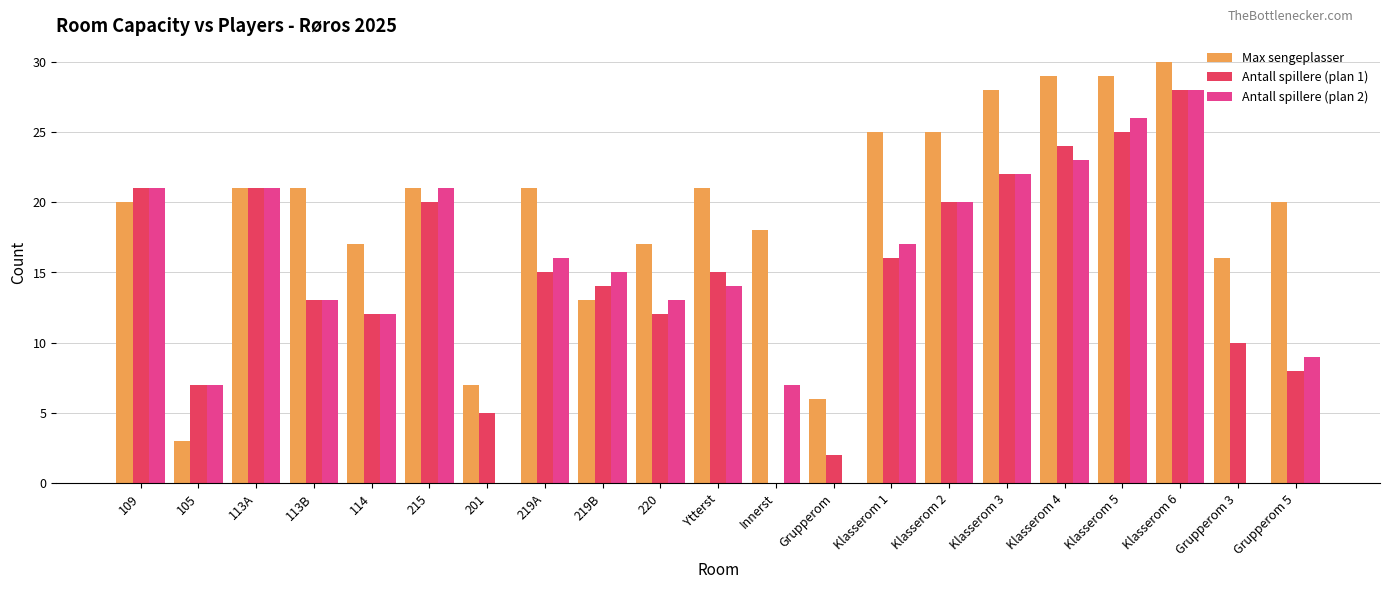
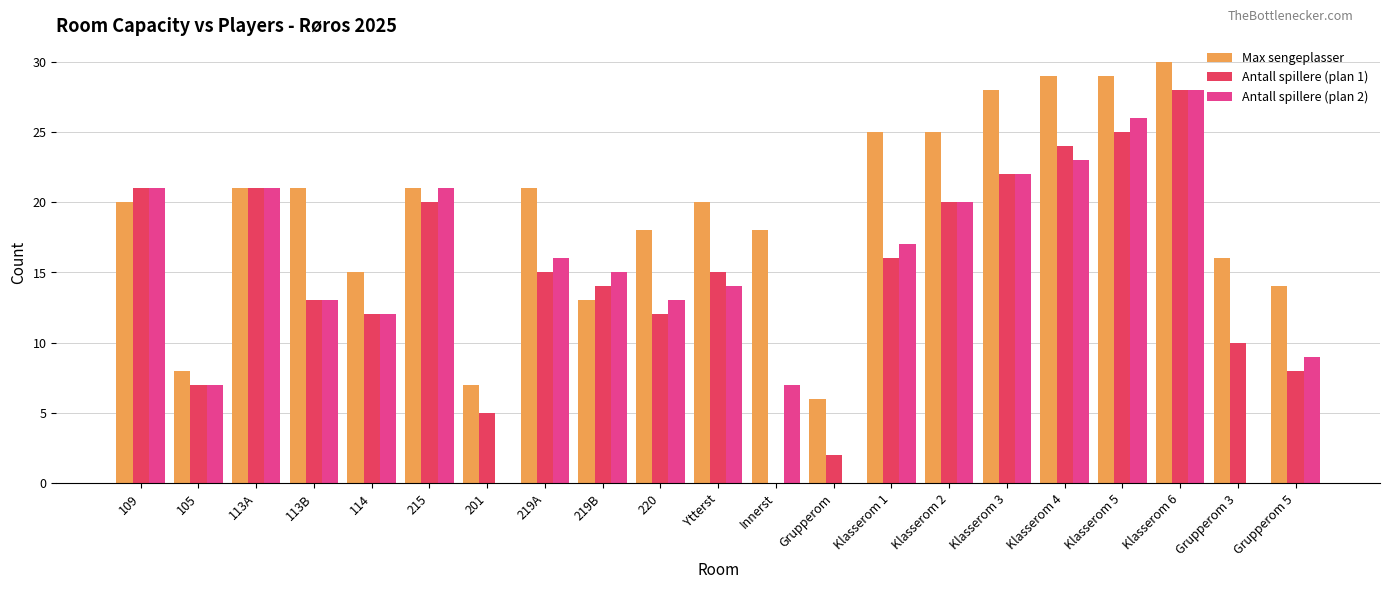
Max sengeplasser, 105: 3 -> 8
Max sengeplasser, 114: 17 -> 15
Max sengeplasser, 220: 17 -> 18
Max sengeplasser, Ytterst: 21 -> 20
Max sengeplasser, Grupperom 5: 20 -> 14
